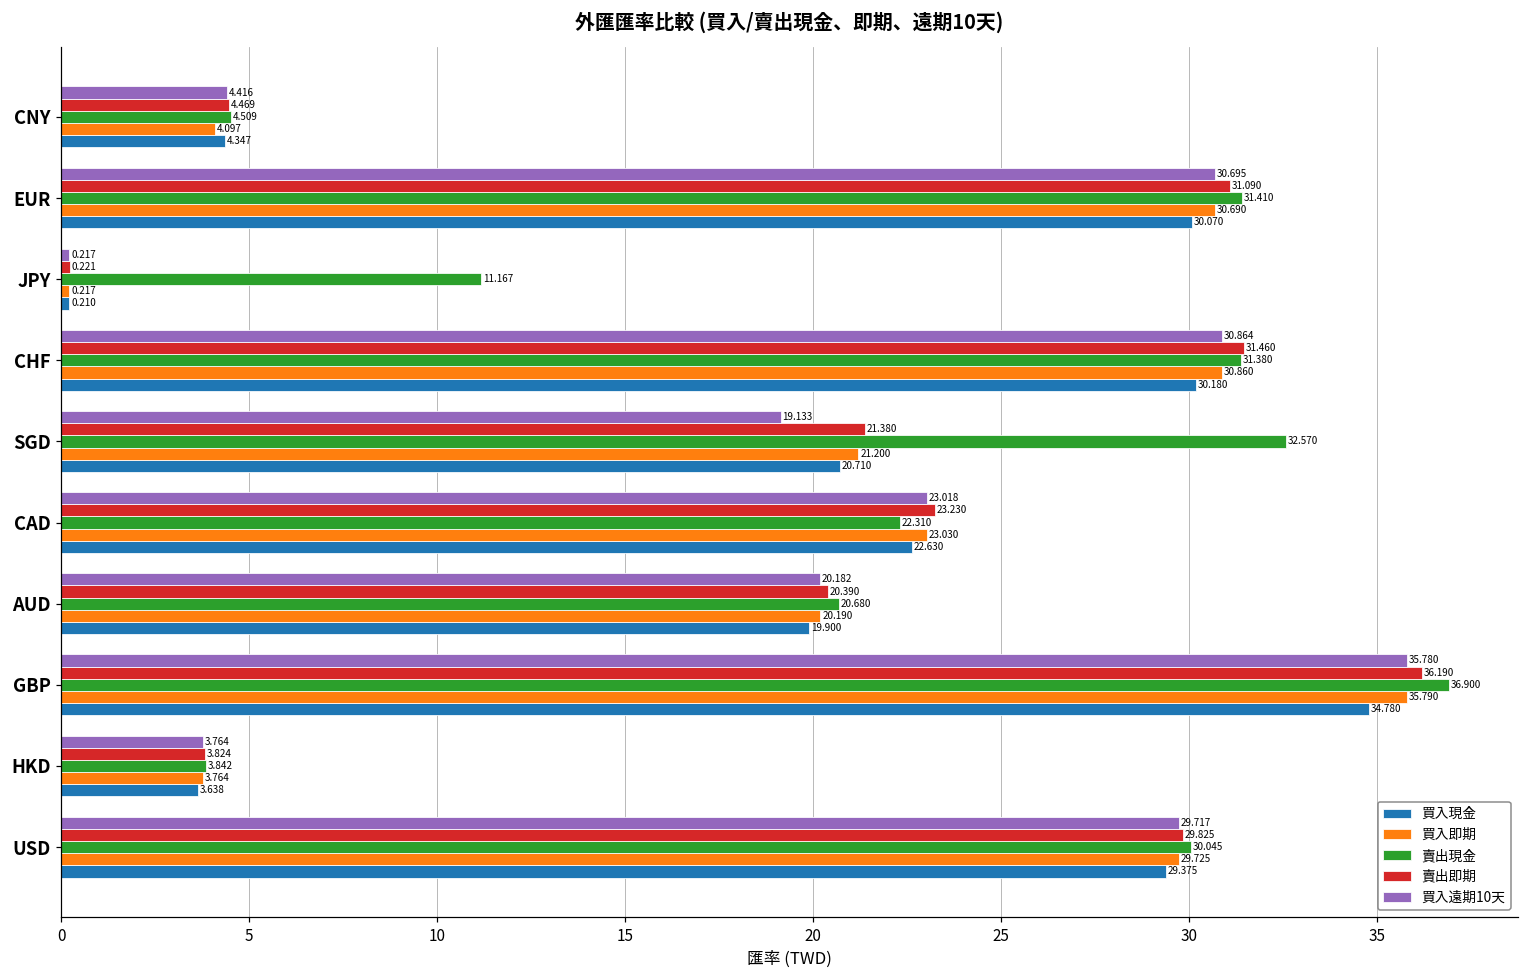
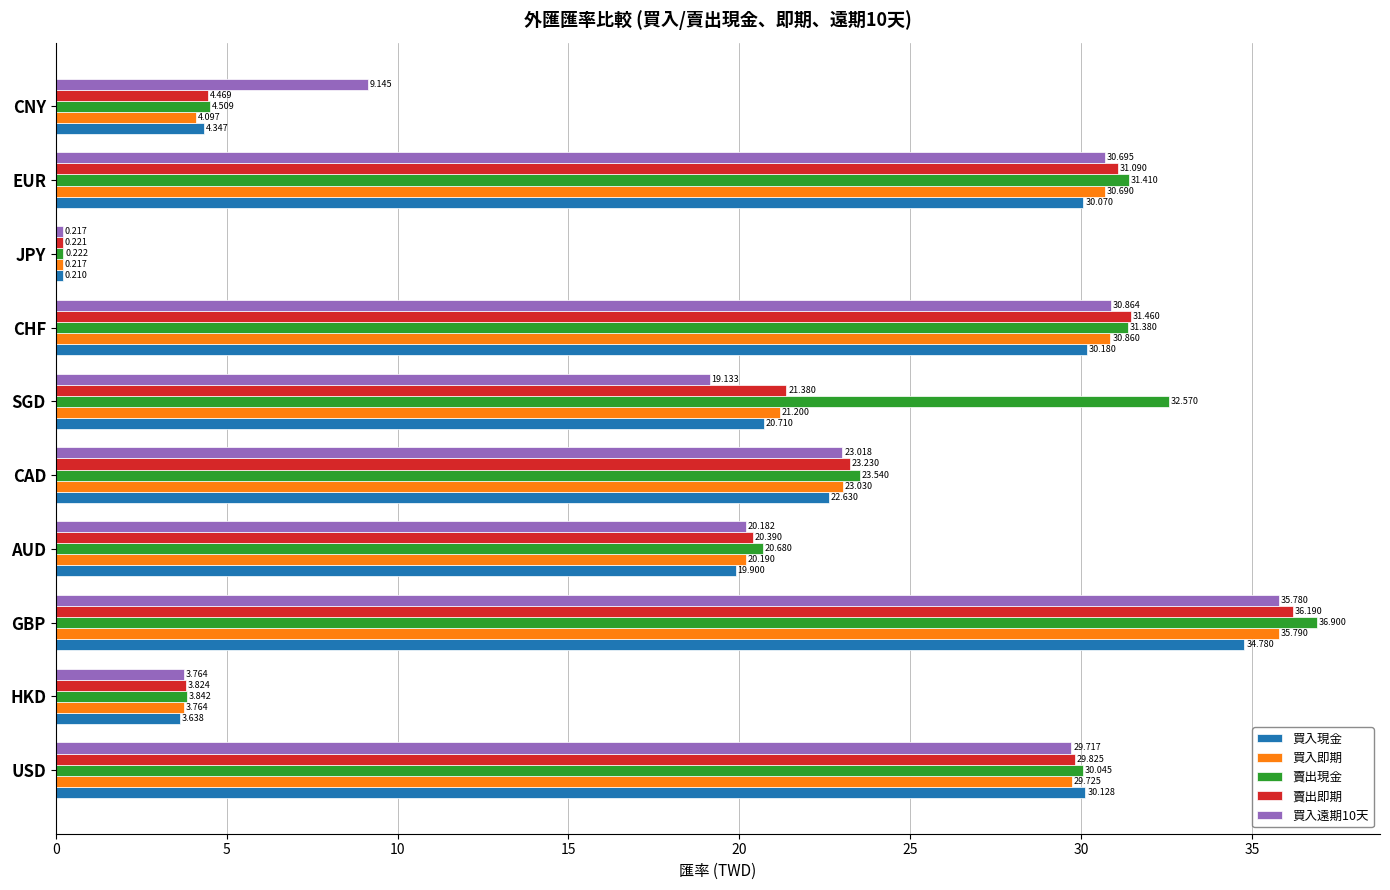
買入遠期10天, CNY: 4.416 -> 9.145
賣出現金, JPY: 11.167 -> 0.222
賣出現金, CAD: 22.310 -> 23.540
買入現金, USD: 29.375 -> 30.128
